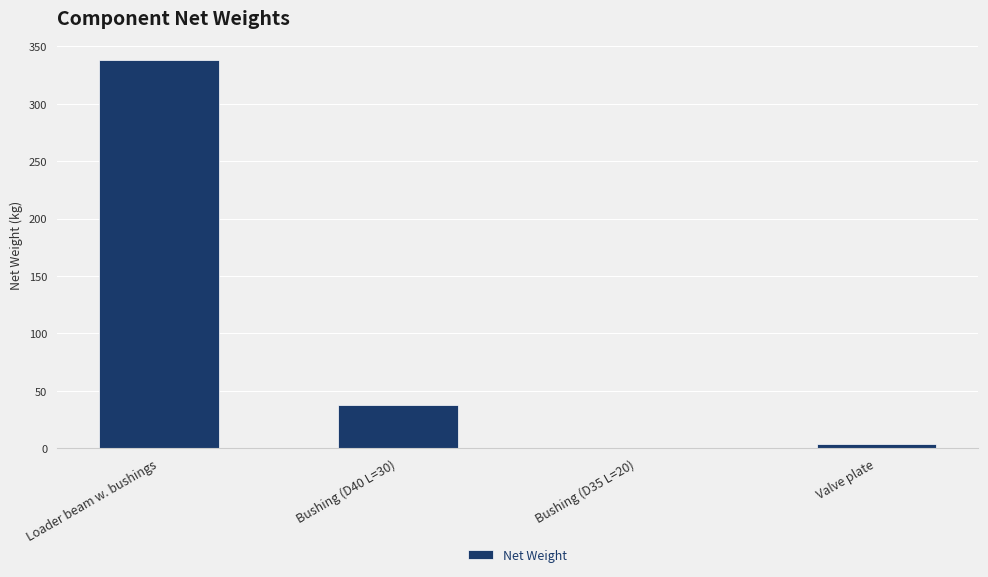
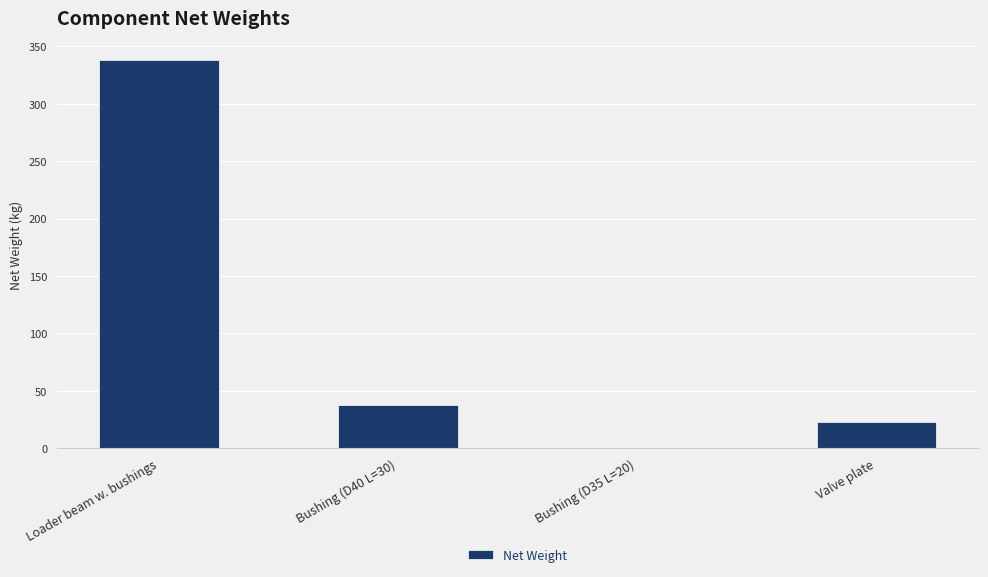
Valve plate: 4 -> 23
